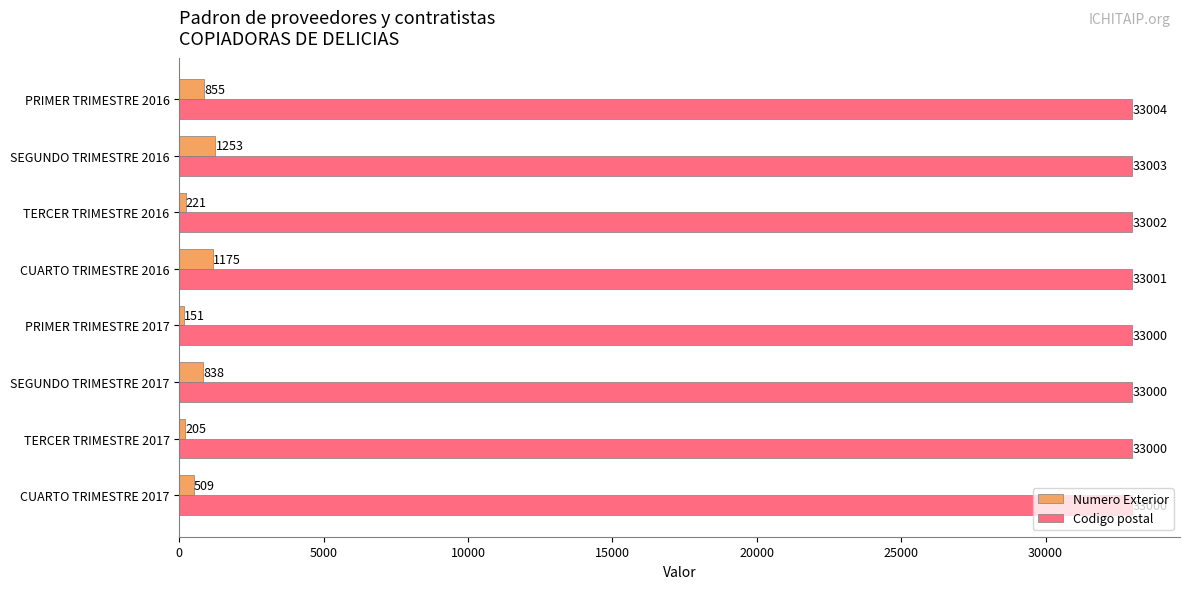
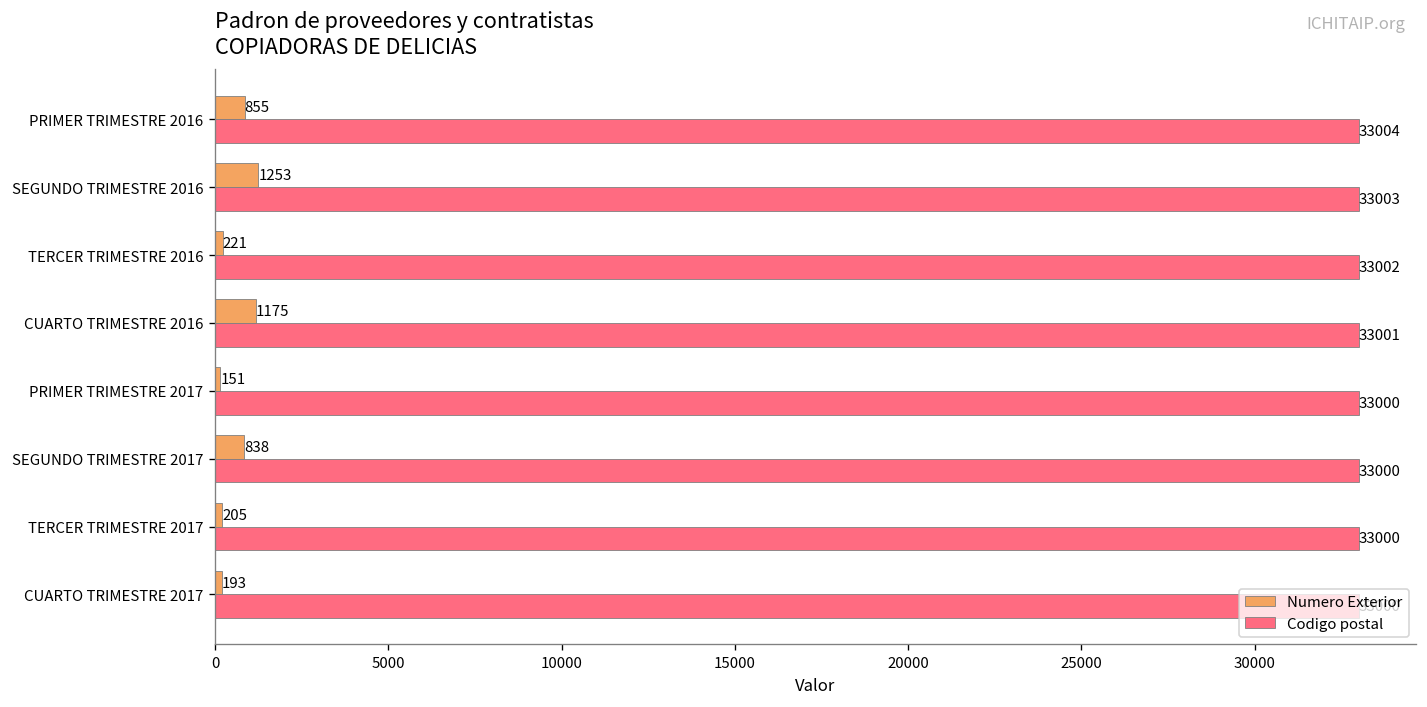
Numero Exterior, CUARTO TRIMESTRE 2017: 509 -> 193
